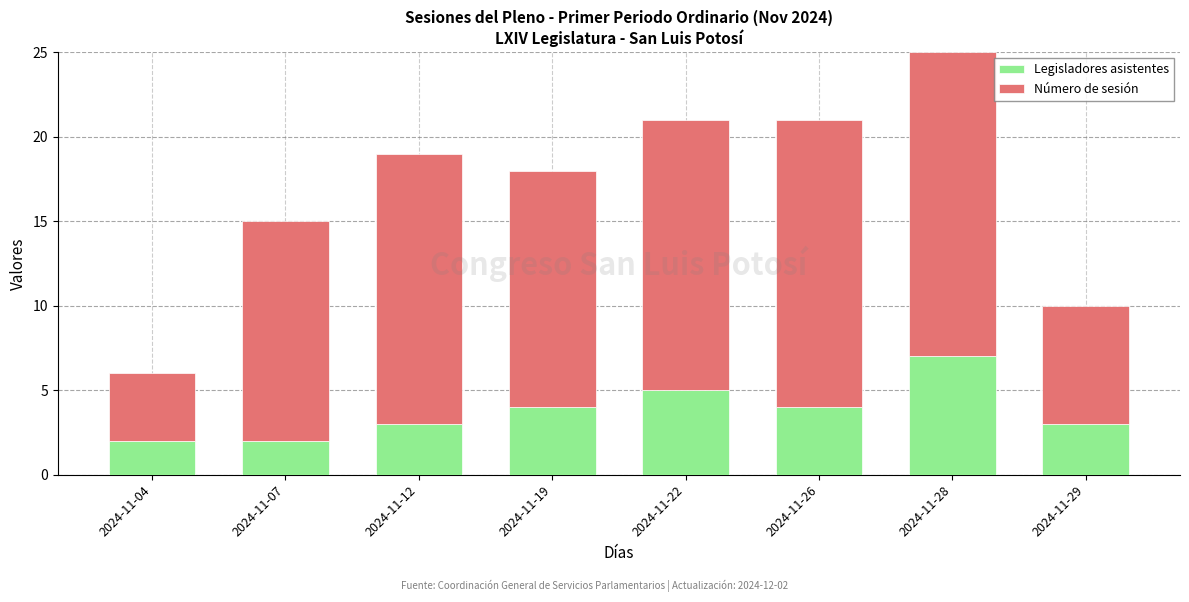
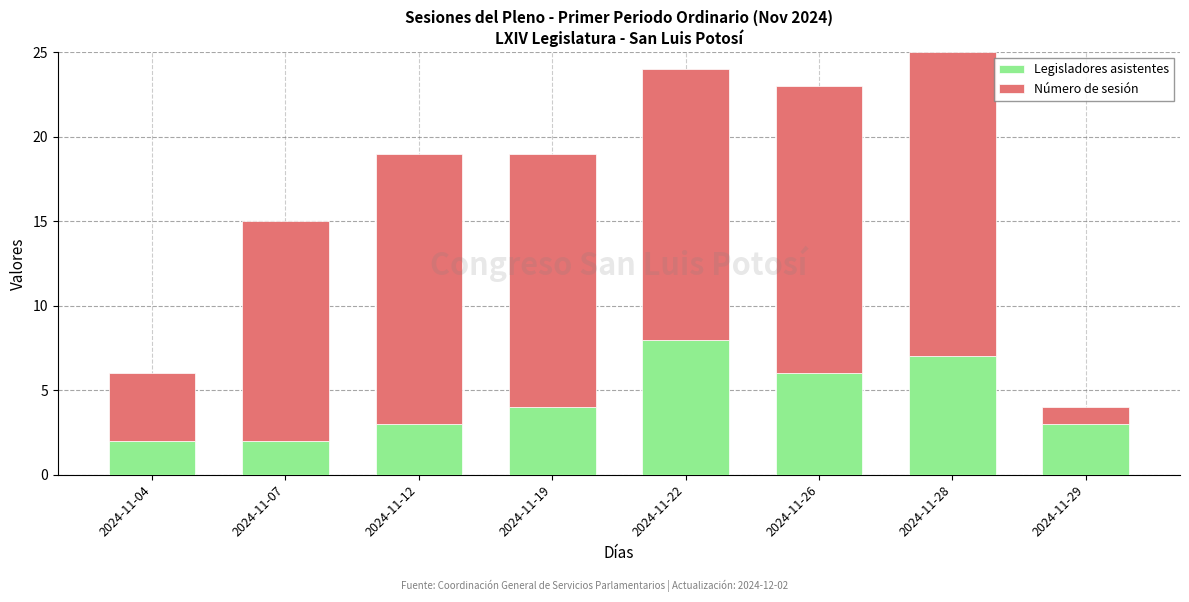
Número de sesión, 2024-11-19: 14 -> 15
Legisladores asistentes, 2024-11-22: 5 -> 8
Legisladores asistentes, 2024-11-26: 4 -> 6
Número de sesión, 2024-11-29: 7 -> 1
